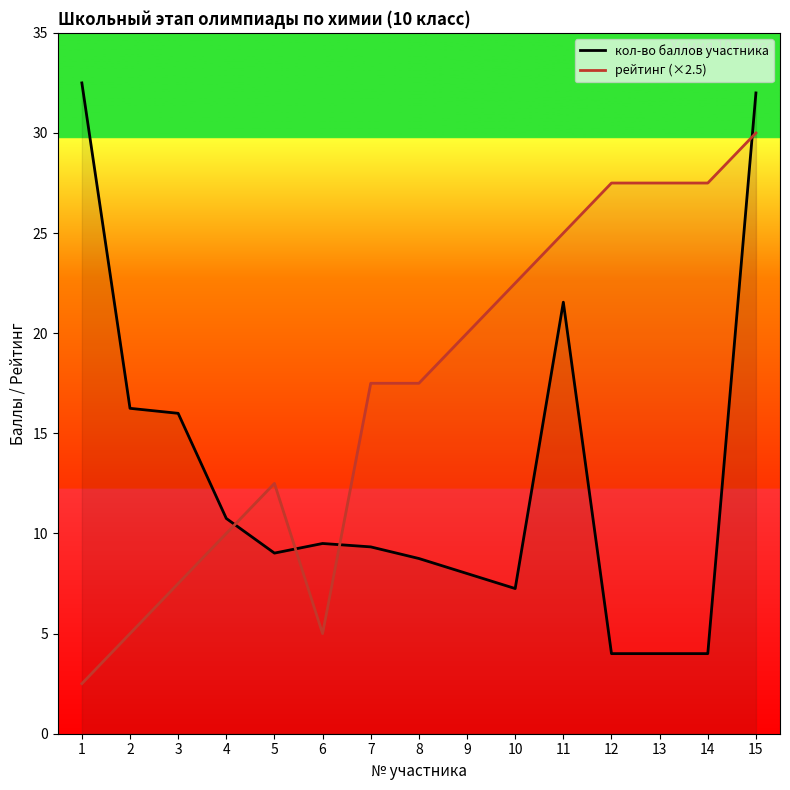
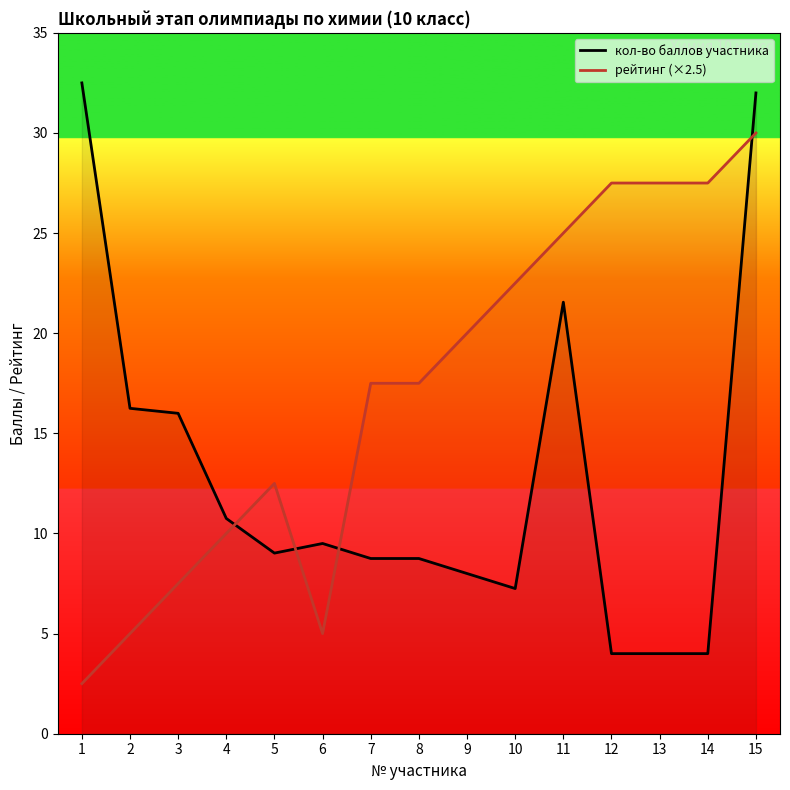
кол-во баллов участника, 7: 9.3 -> 8.8
